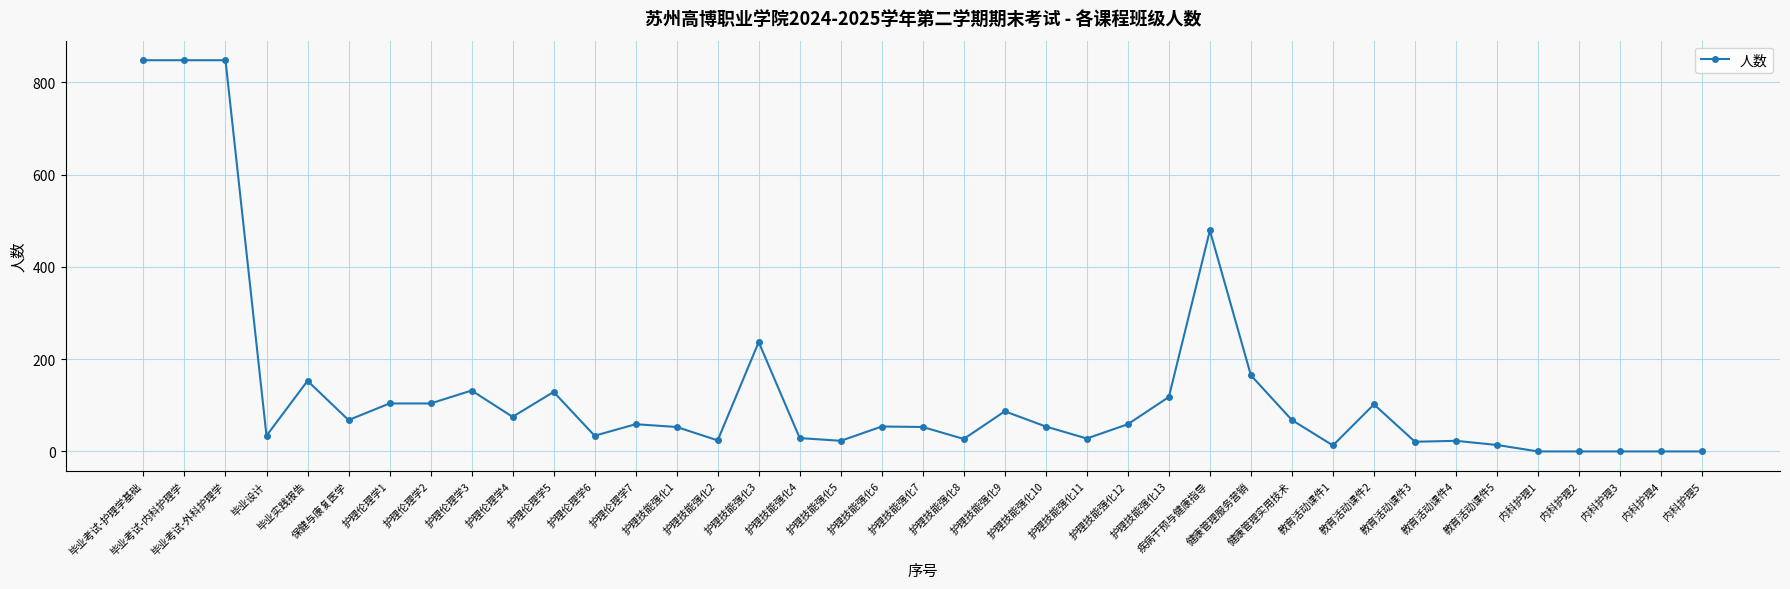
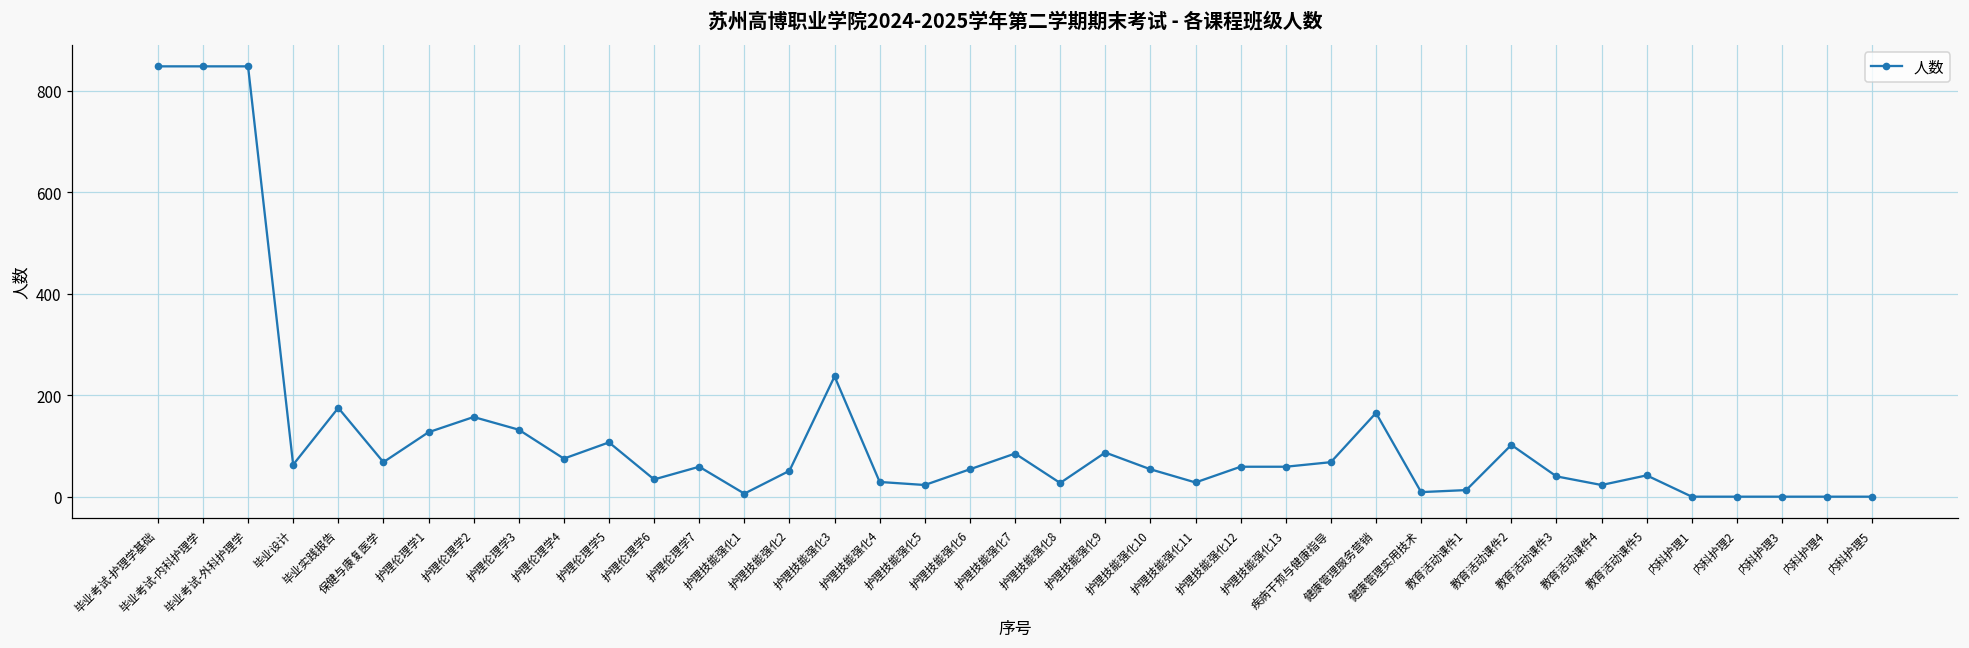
毕业设计: 30 -> 60
毕业实践报告: 150 -> 180
护理伦理学1: 100 -> 130
护理伦理学2: 100 -> 160
护理伦理学5: 130 -> 110
护理技能强化1: 50 -> 10
护理技能强化2: 20 -> 50
护理技能强化7: 50 -> 90
护理技能强化13: 120 -> 60
疾病干预与健康指导: 480 -> 70
健康管理实用技术: 70 -> 10
教育活动课件3: 20 -> 40
教育活动课件5: 10 -> 40
